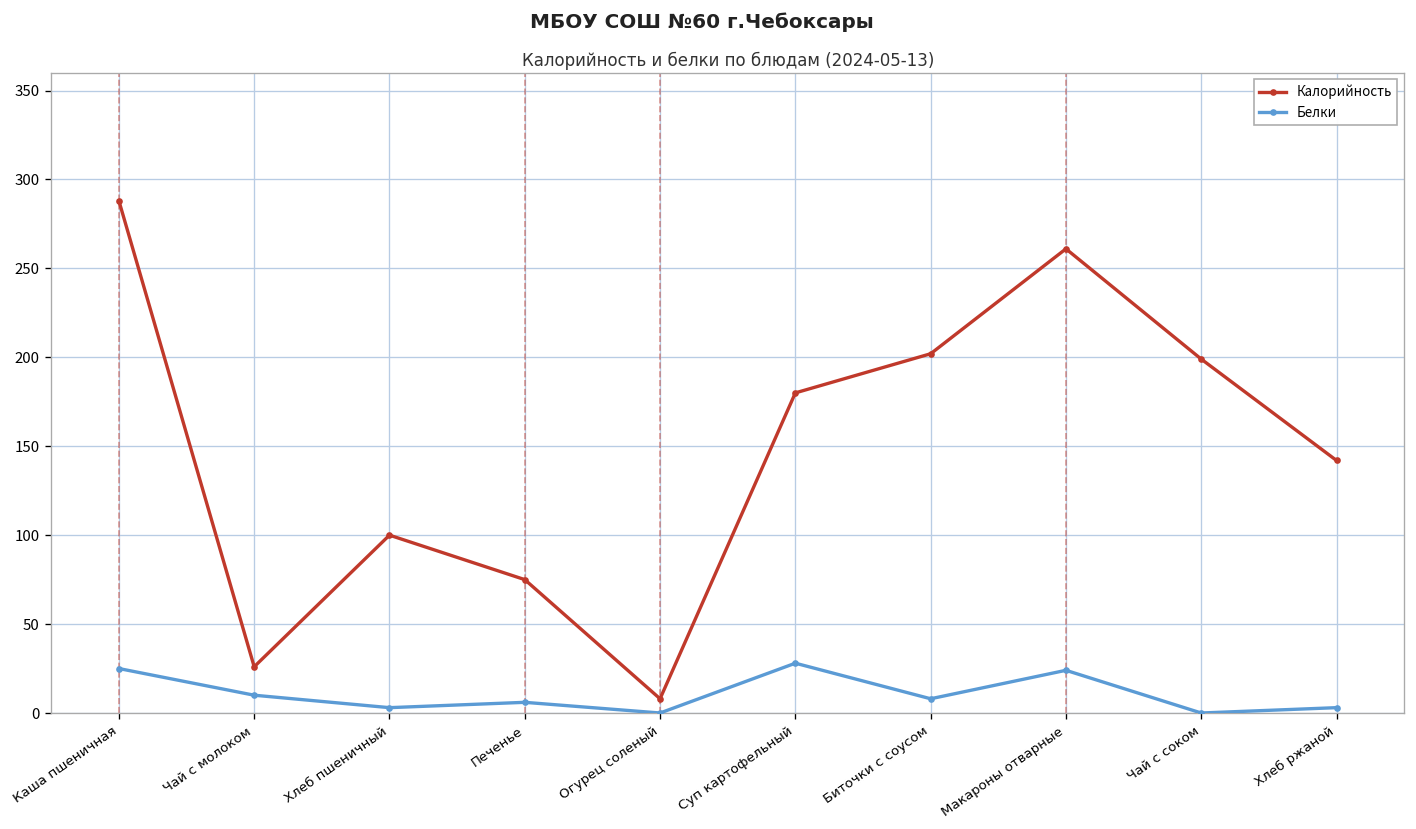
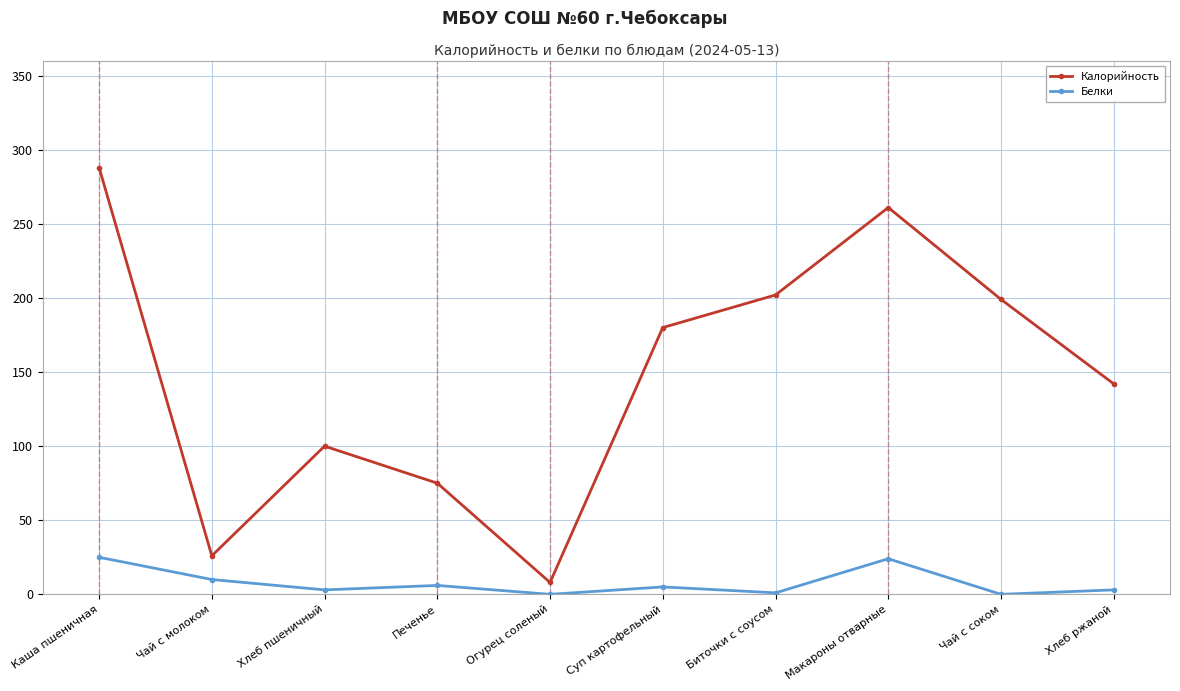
Белки, Суп картофельный: 28 -> 5
Белки, Биточки с соусом: 8 -> 1
